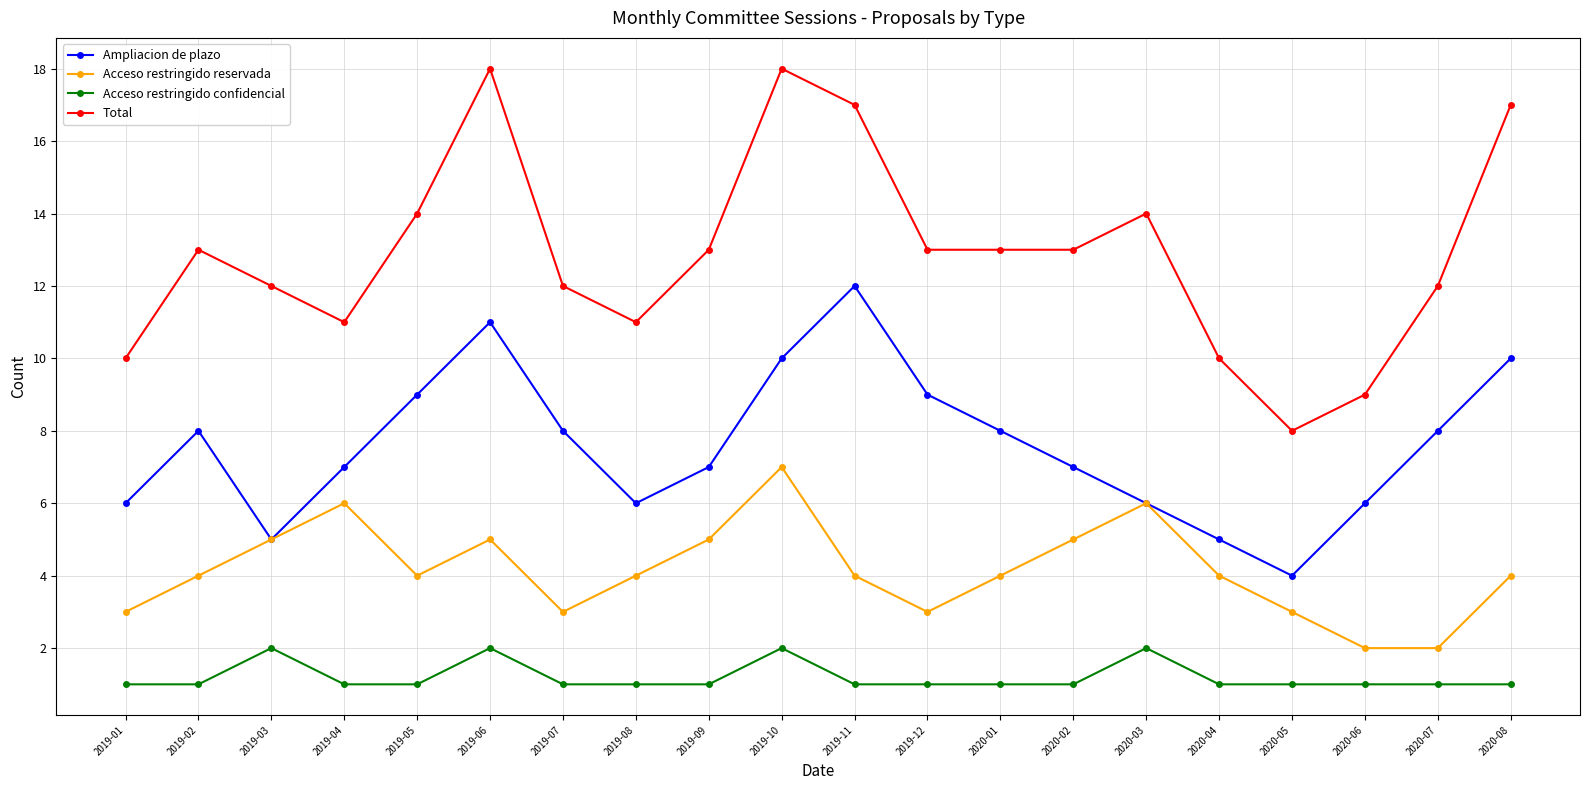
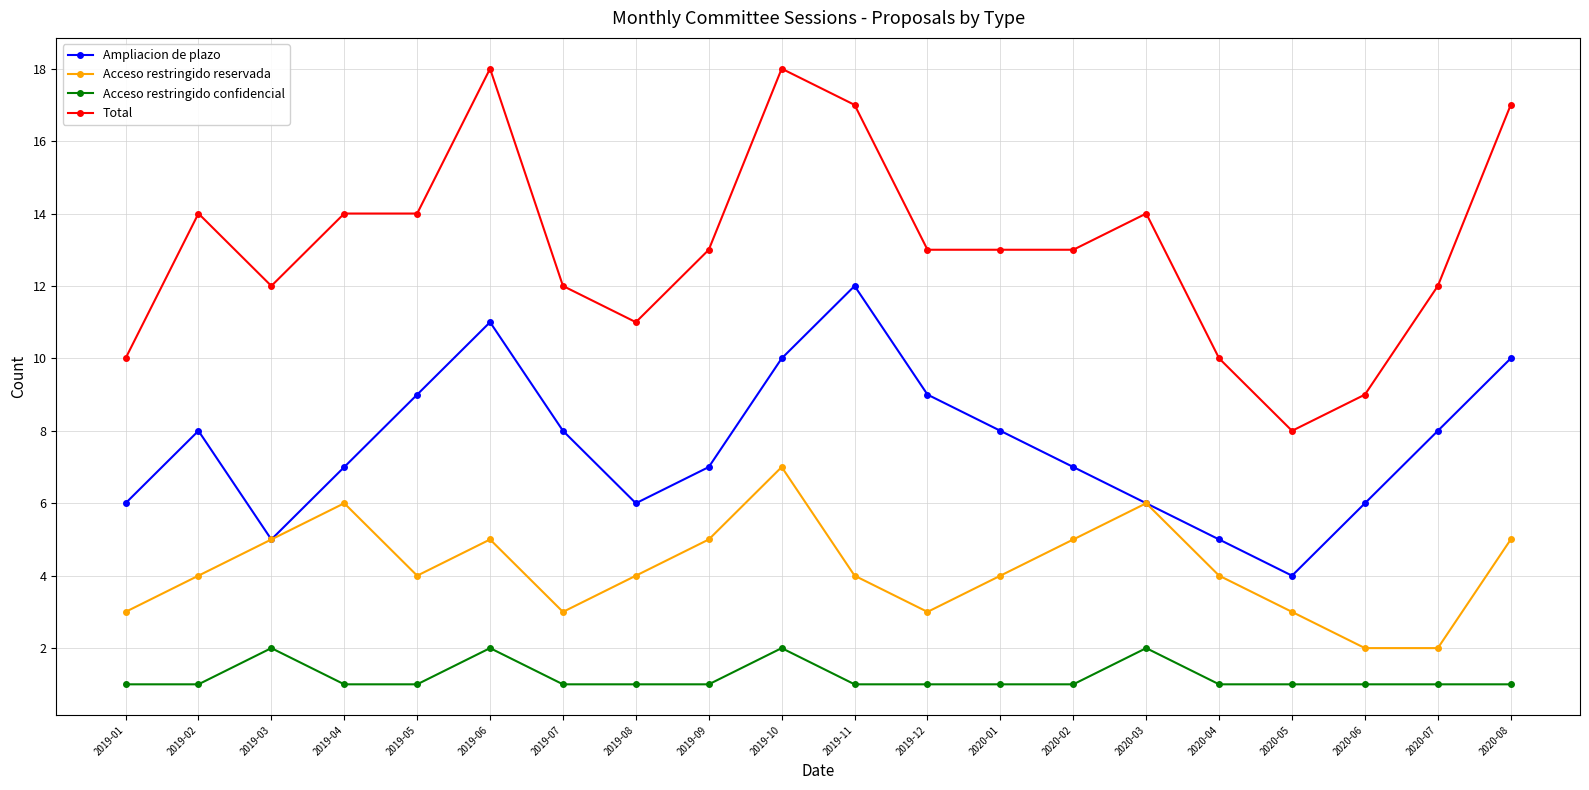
Total, 2019-02: 13 -> 14
Total, 2019-04: 11 -> 14
Acceso restringido reservada, 2020-08: 4 -> 5
